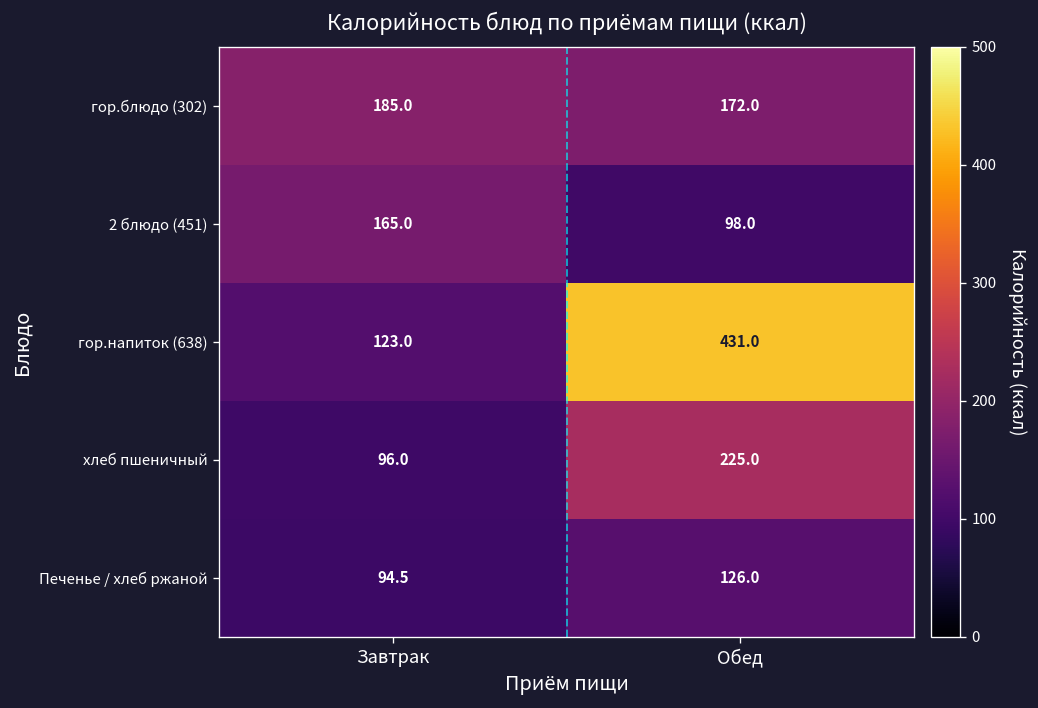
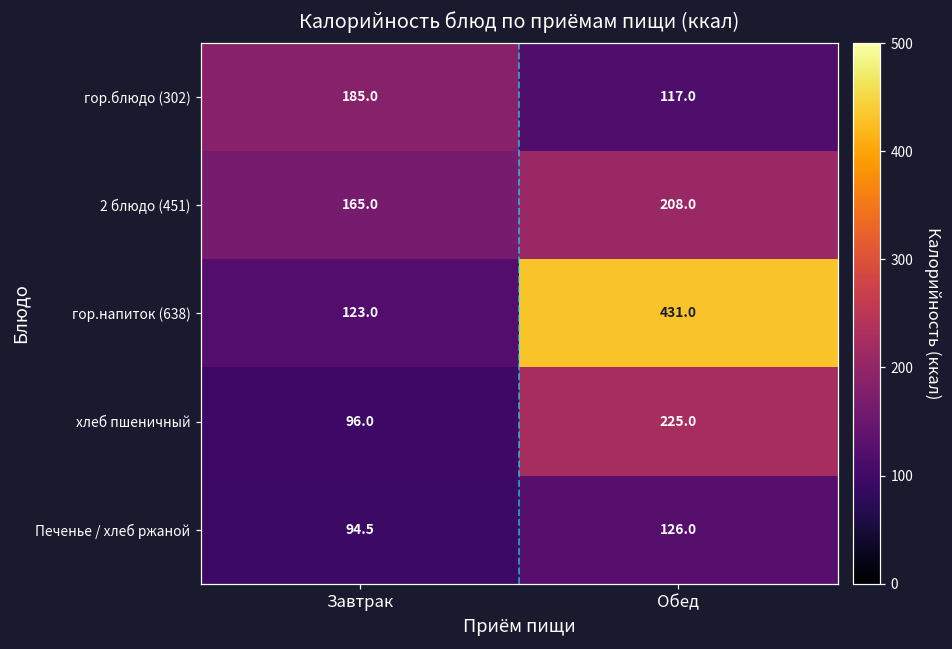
гор.блюдо (302), Обед: 172.0 -> 117.0
2 блюдо (451), Обед: 98.0 -> 208.0
